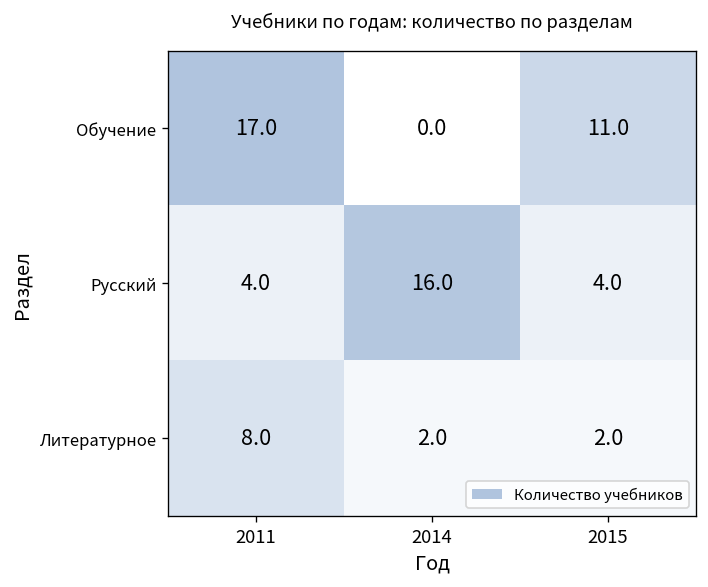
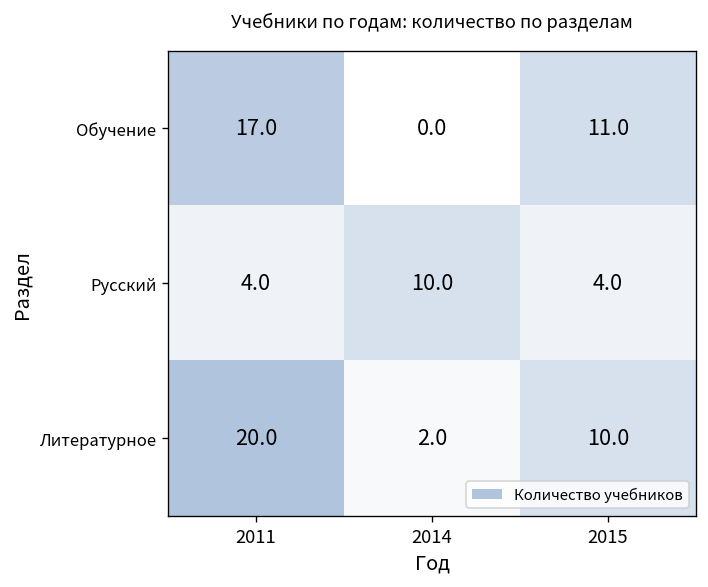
Русский, 2014: 16.0 -> 10.0
Литературное, 2011: 8.0 -> 20.0
Литературное, 2015: 2.0 -> 10.0
